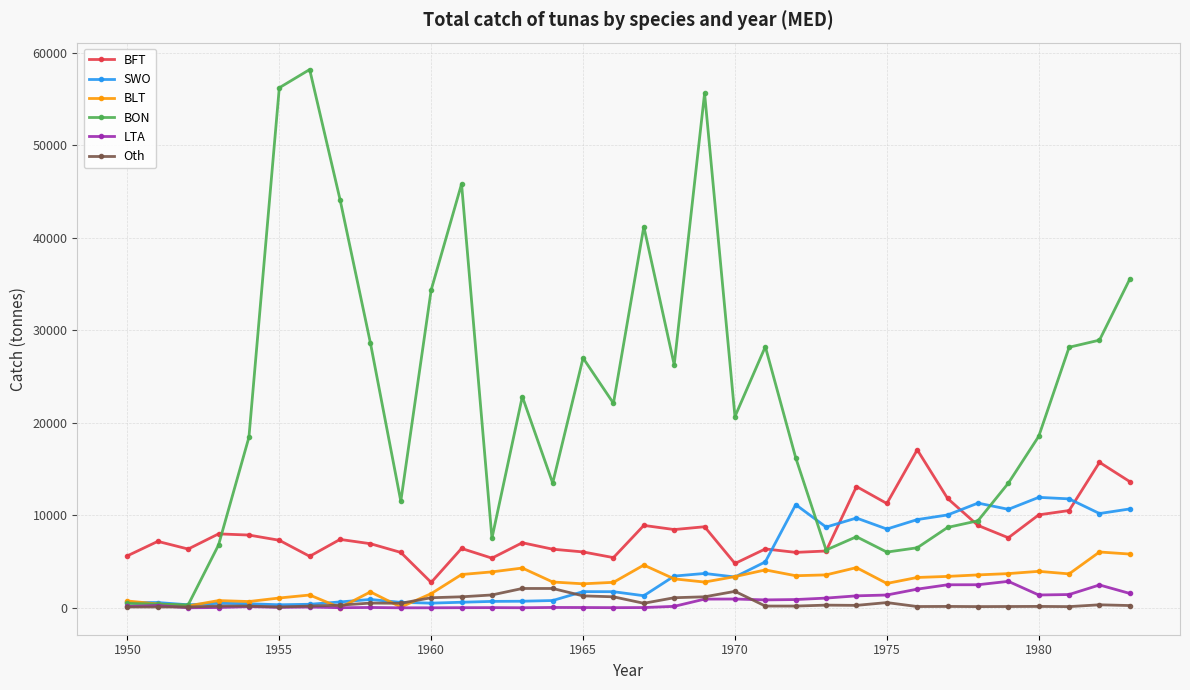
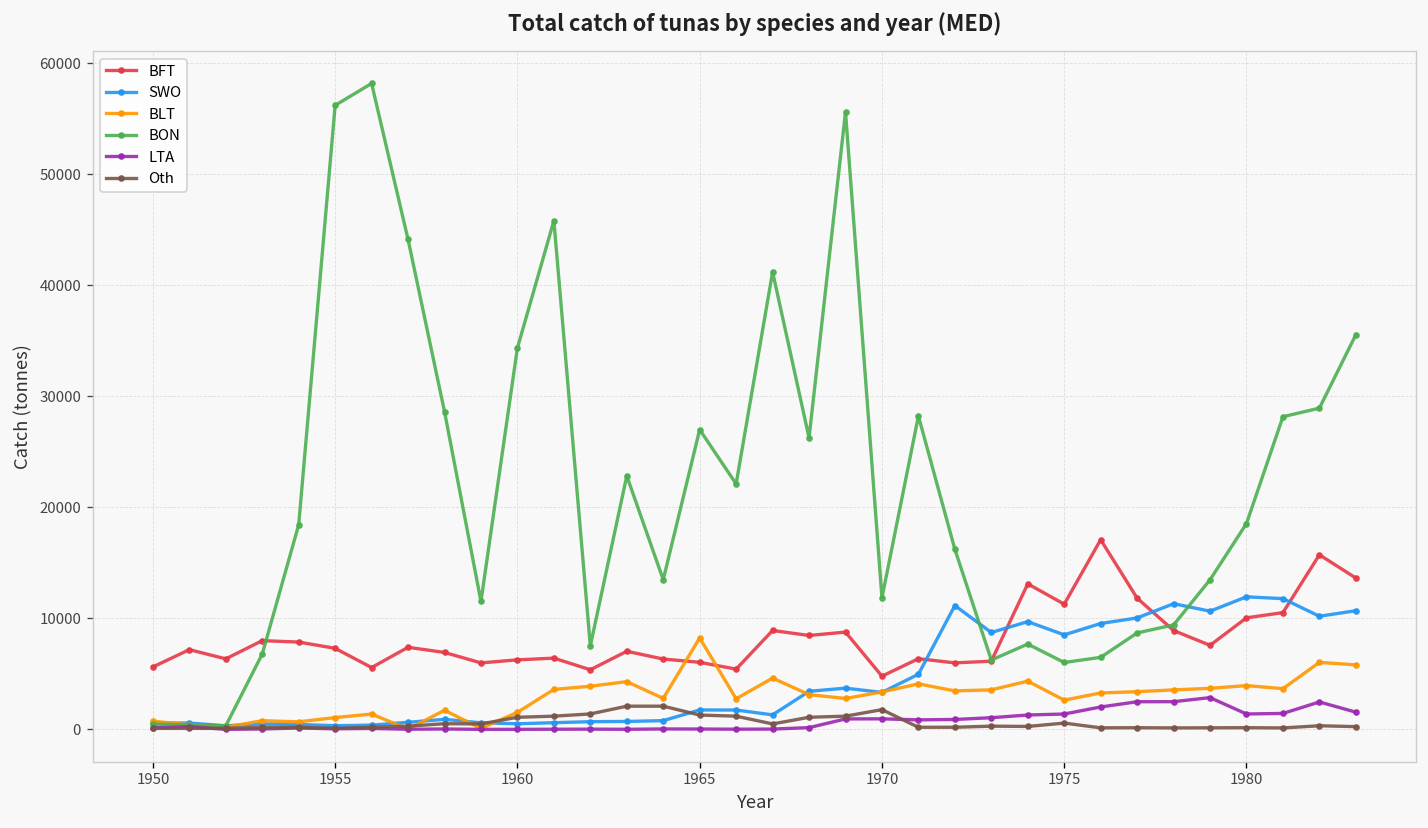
BFT, 1960: 3000 -> 6000
BLT, 1965: 3000 -> 8000
BON, 1970: 21000 -> 12000
